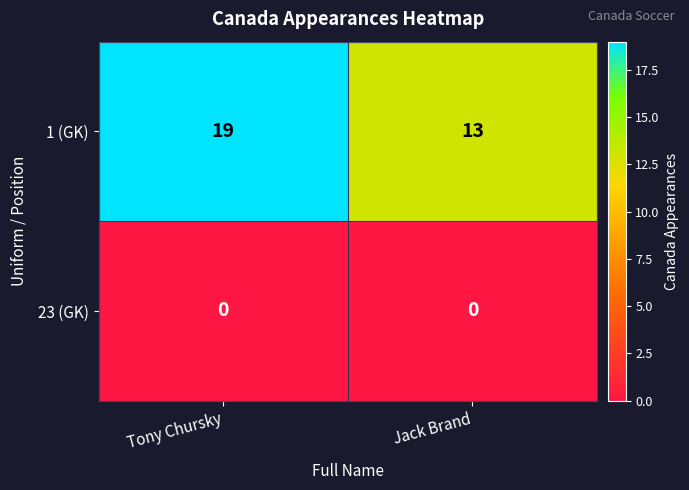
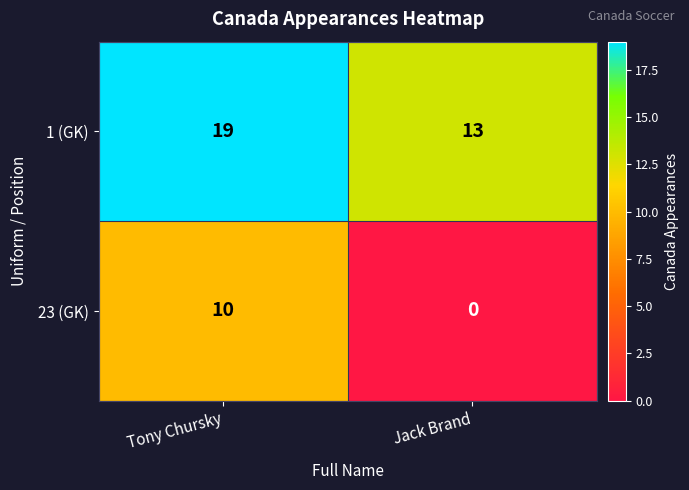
23 (GK), Tony Chursky: 0 -> 10
